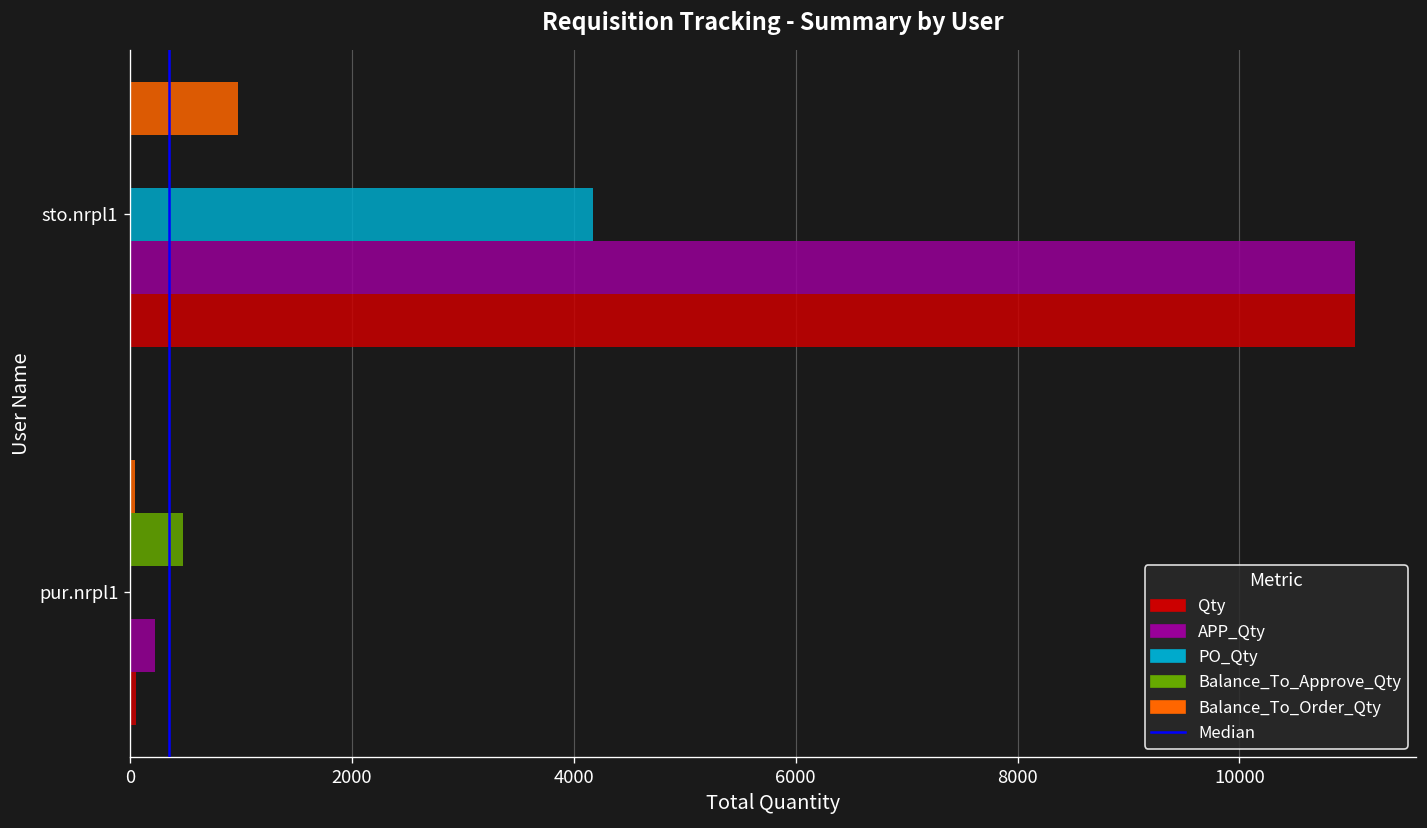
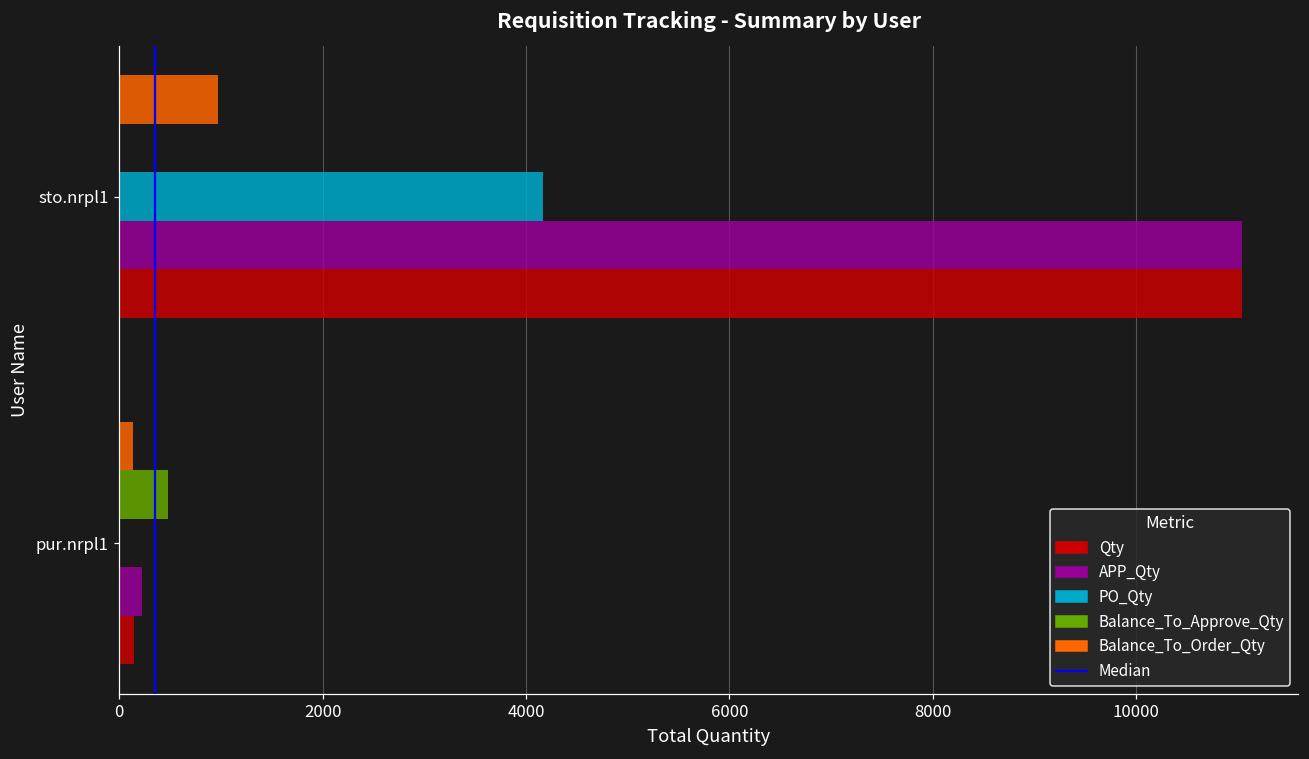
Balance_To_Order_Qty, pur.nrpl1: 0 -> 100
Qty, pur.nrpl1: 50 -> 140
